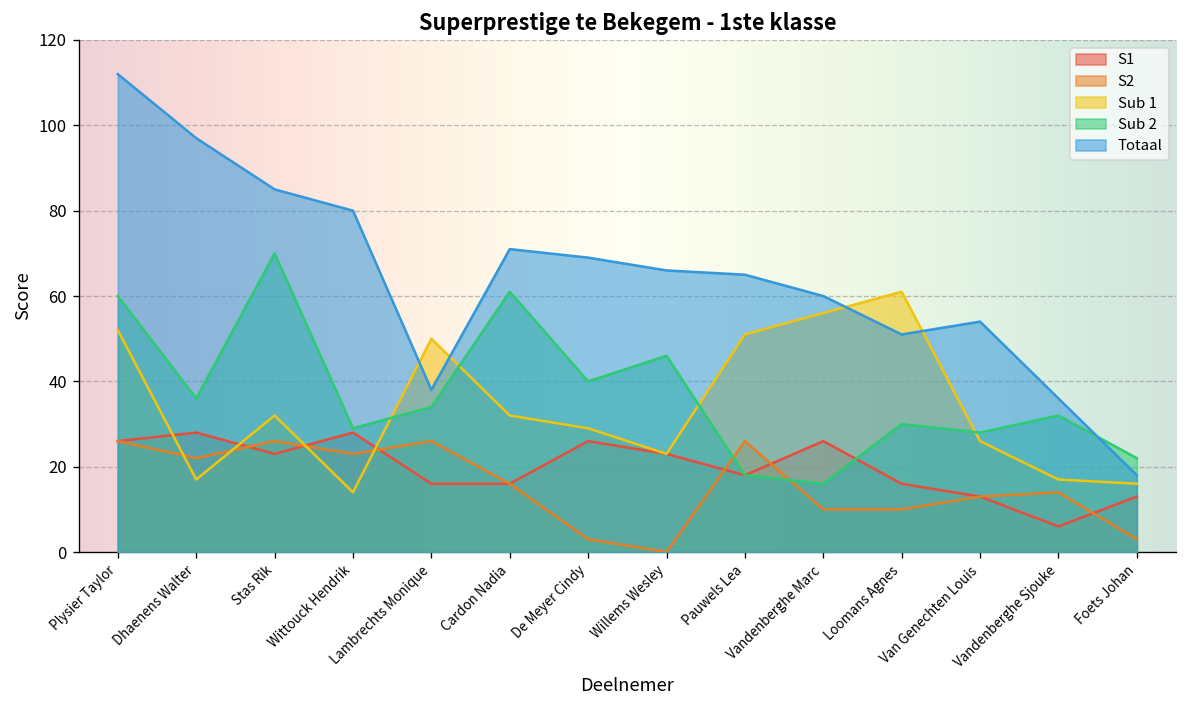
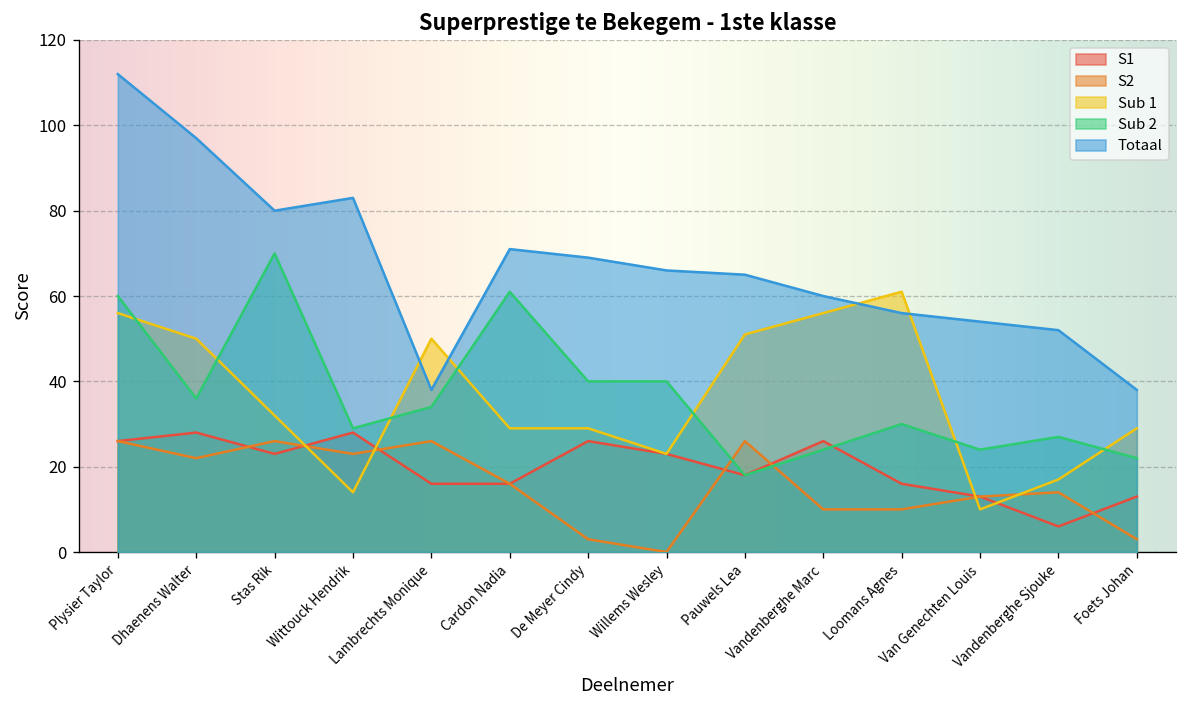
Sub 1, Plysier Taylor: 52 -> 56
Sub 1, Dhaenens Walter: 17 -> 50
Totaal, Stas Rik: 85 -> 80
Totaal, Wittouck Hendrik: 80 -> 83
Sub 1, Cardon Nadia: 32 -> 29
Sub 2, Willems Wesley: 46 -> 40
Sub 2, Vandenberghe Marc: 16 -> 24
Totaal, Loomans Agnes: 51 -> 56
Sub 1, Van Genechten Louis: 26 -> 10
Sub 2, Van Genechten Louis: 28 -> 24
Sub 2, Vandenberghe Sjouke: 32 -> 27
Totaal, Vandenberghe Sjouke: 36 -> 52
Sub 1, Foets Johan: 16 -> 29
Totaal, Foets Johan: 18 -> 38
